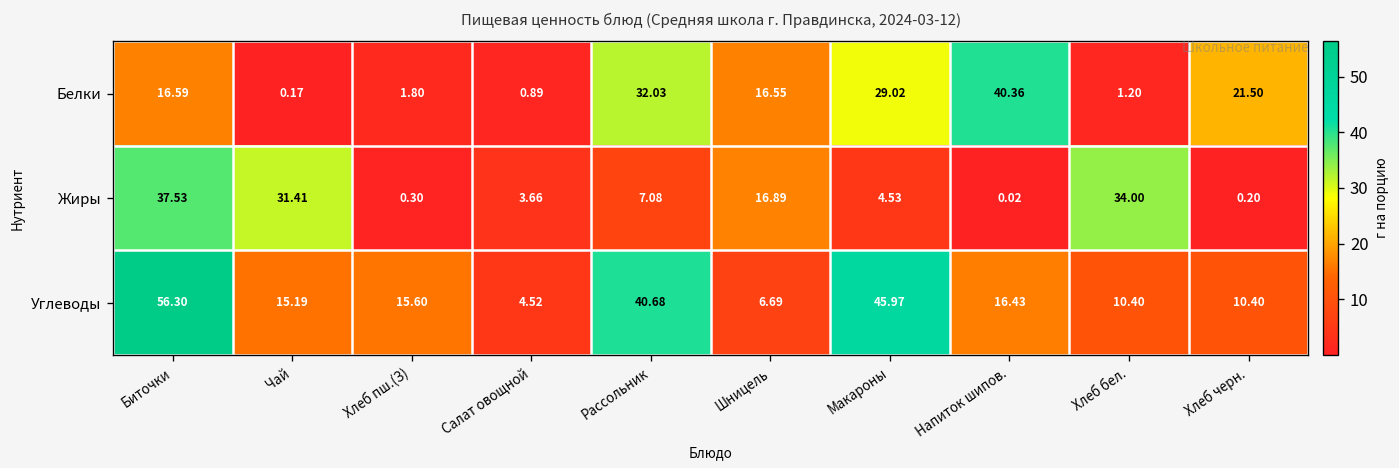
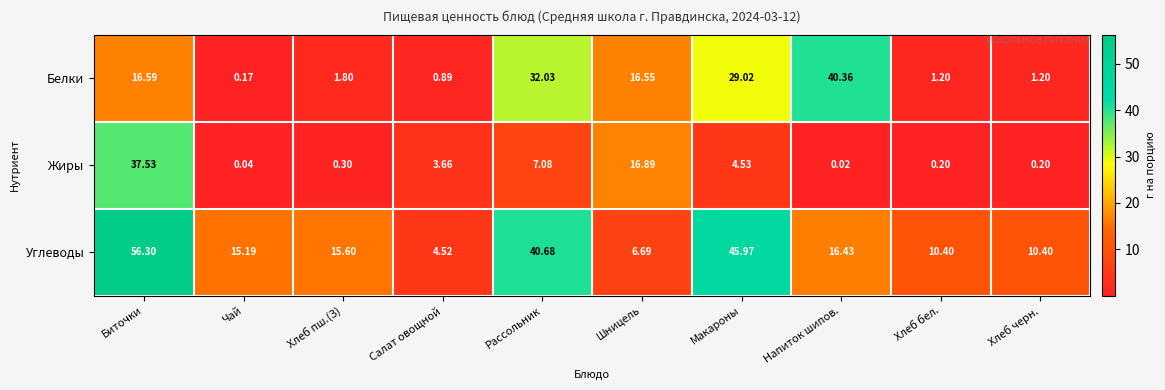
Белки, Хлеб черн.: 21.50 -> 1.20
Жиры, Чай: 31.41 -> 0.04
Жиры, Хлеб бел.: 34.00 -> 0.20
